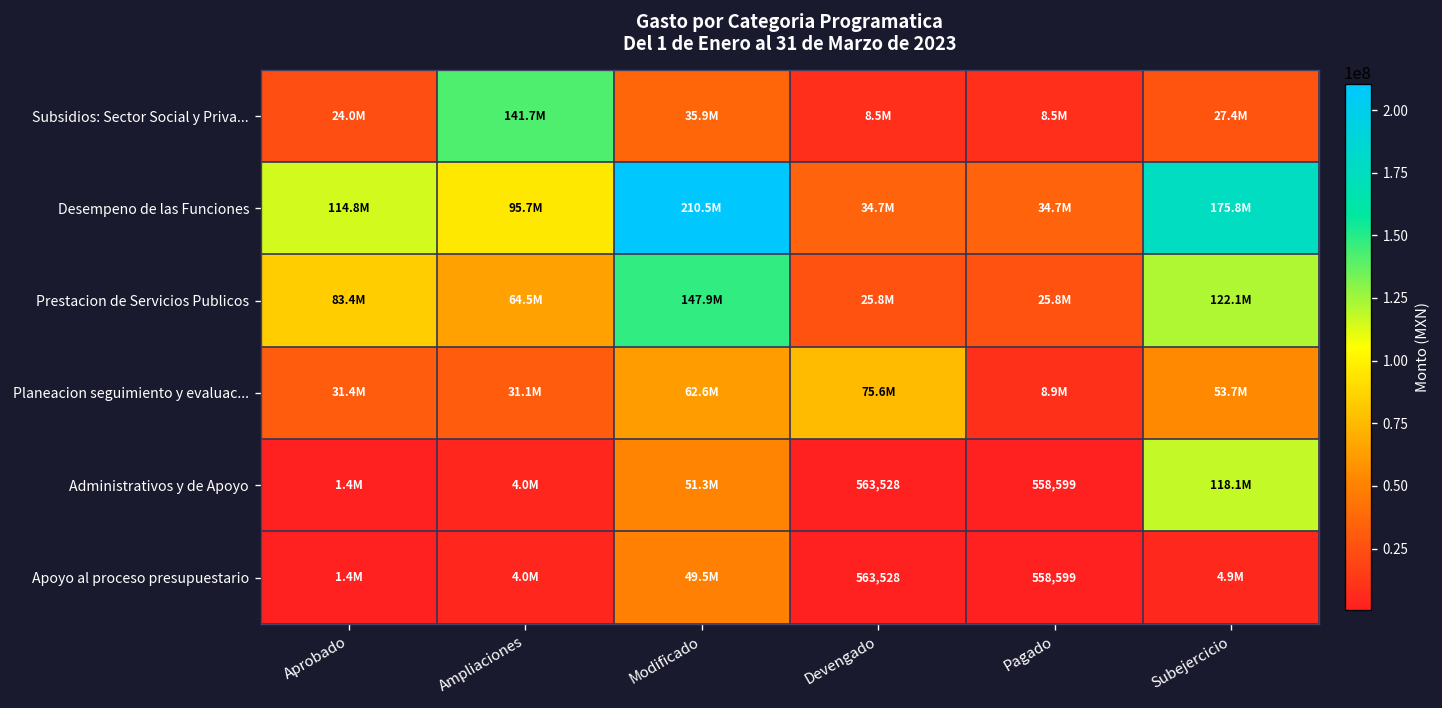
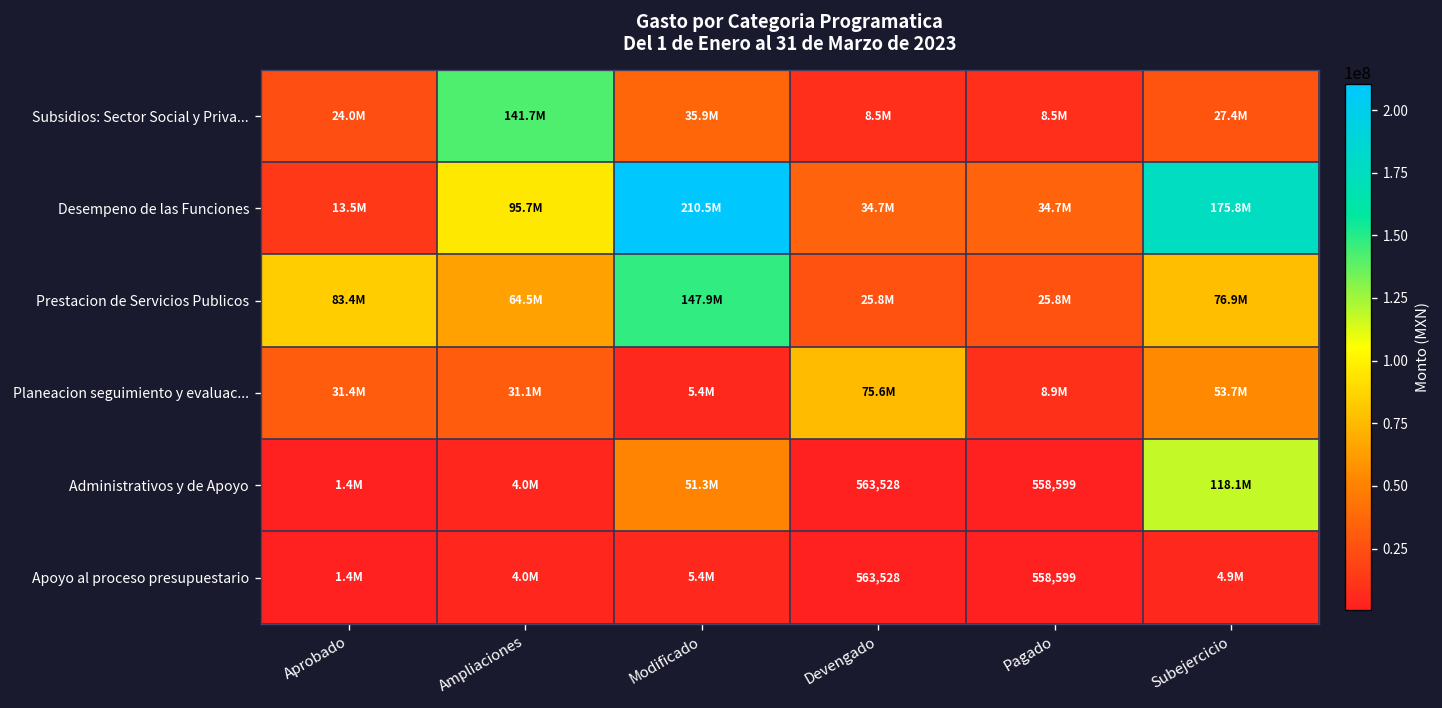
Desempeno de las Funciones, Aprobado: 114.8M -> 13.5M
Prestacion de Servicios Publicos, Subejercicio: 122.1M -> 76.9M
Planeacion seguimiento y evaluac..., Modificado: 62.6M -> 5.4M
Apoyo al proceso presupuestario, Modificado: 49.5M -> 5.4M
